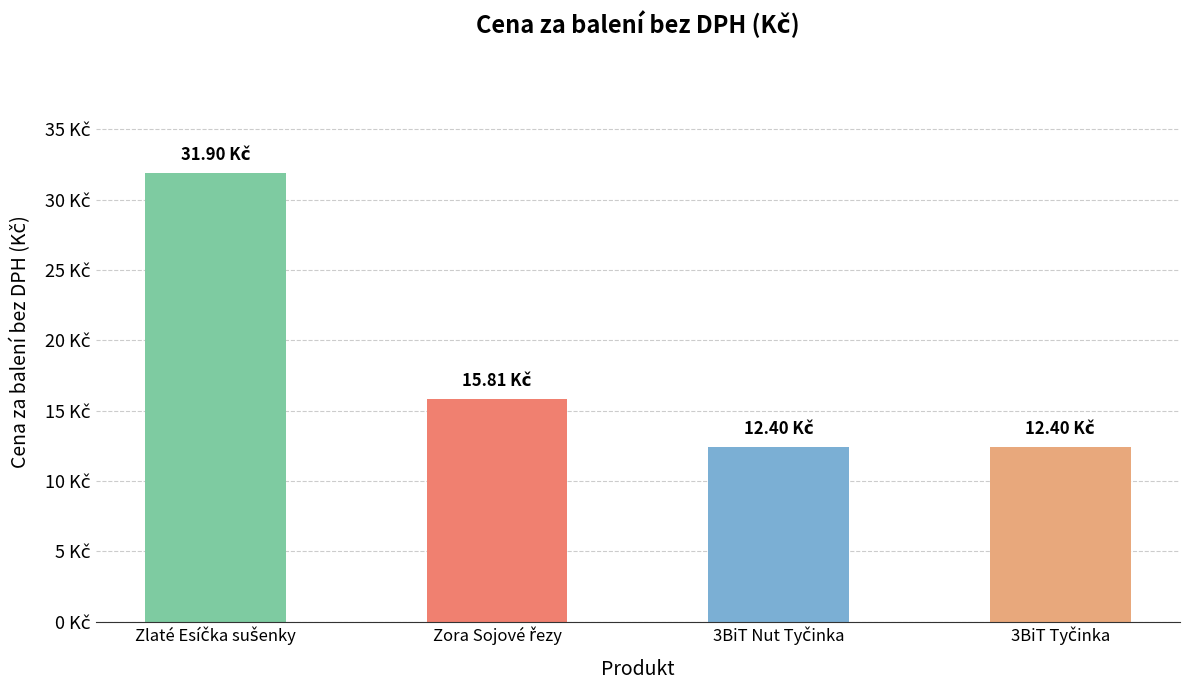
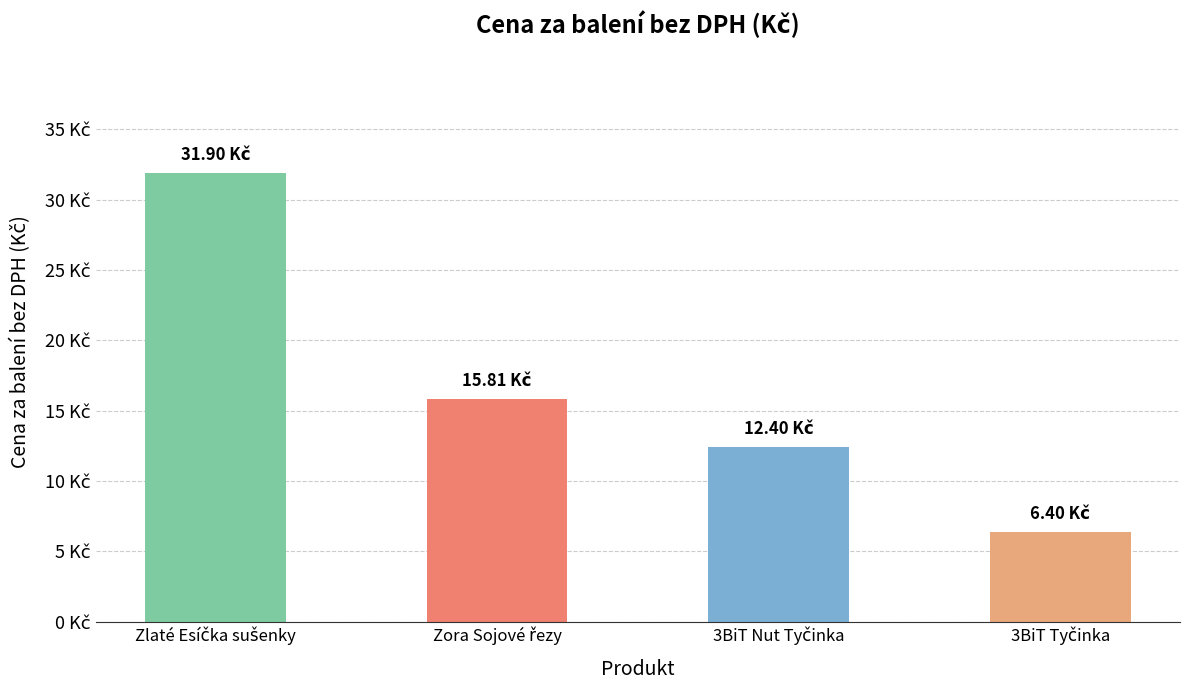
3BiT Tyčinka: 12.40 -> 6.40
